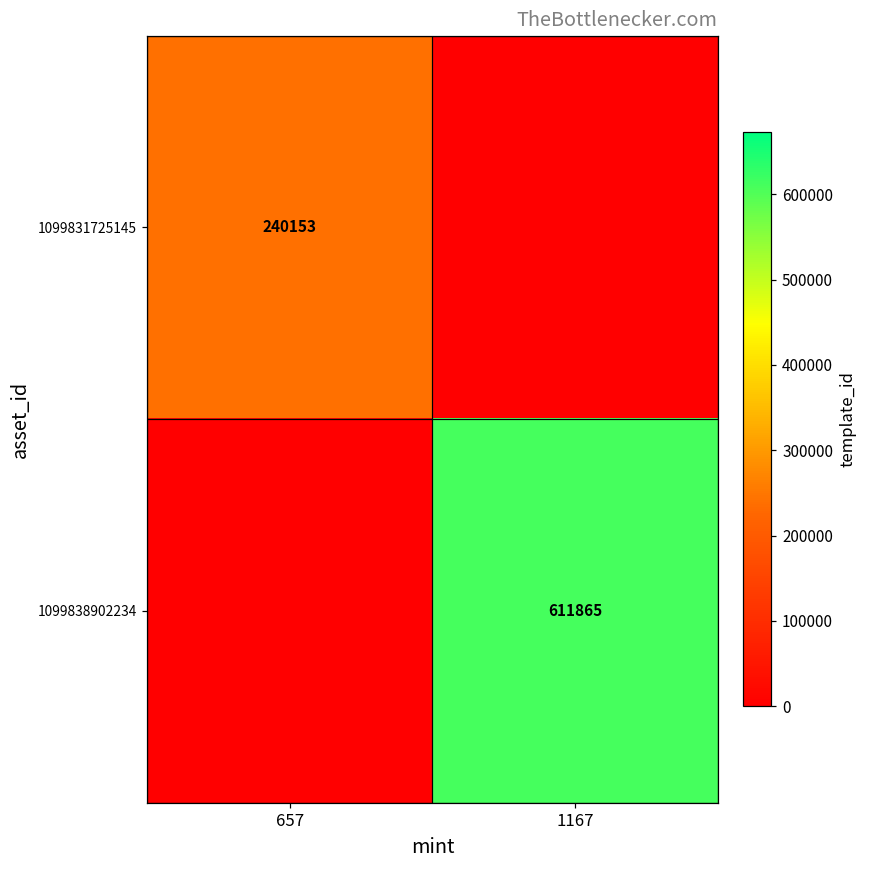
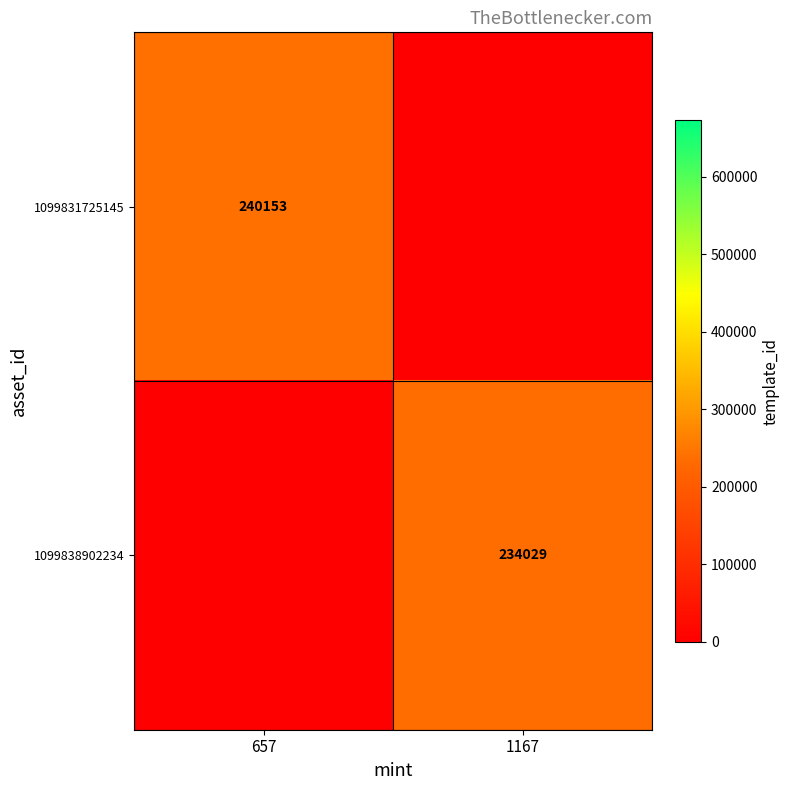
1099838902234, 1167: 611865 -> 234029
